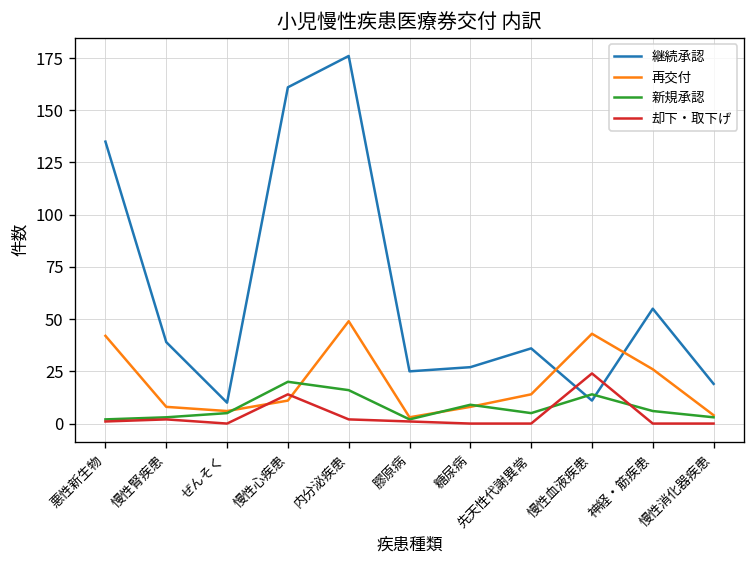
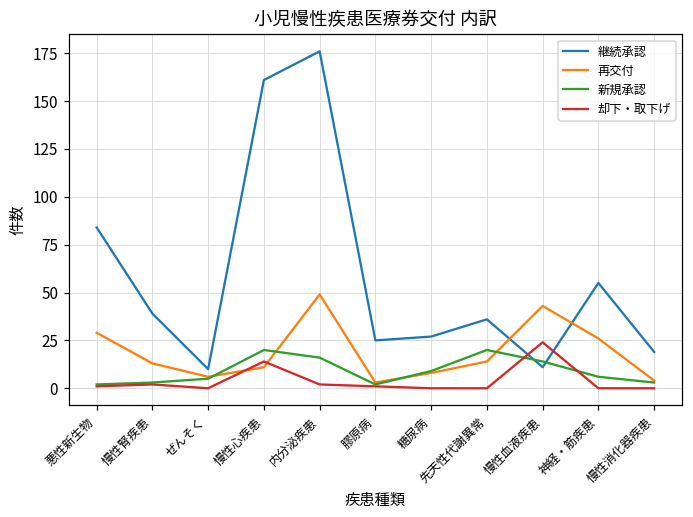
継続承認, 悪性新生物: 135 -> 84
再交付, 悪性新生物: 42 -> 29
再交付, 慢性腎疾患: 8 -> 13
新規承認, 先天性代謝異常: 5 -> 20
